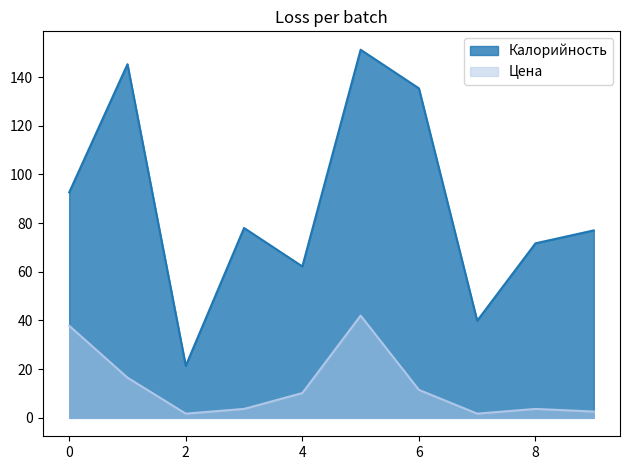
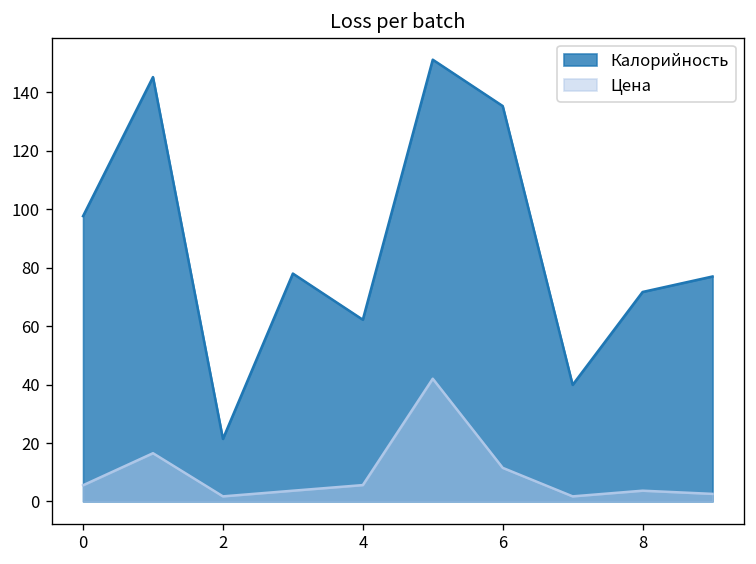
Калорийность, 0: 93 -> 98
Цена, 0: 38 -> 6
Цена, 4: 10 -> 6
